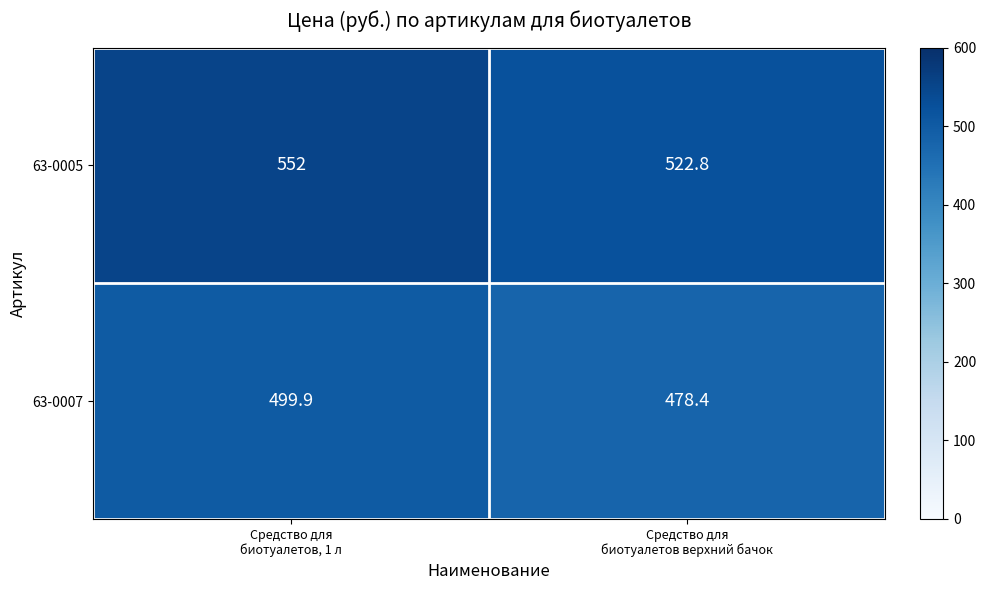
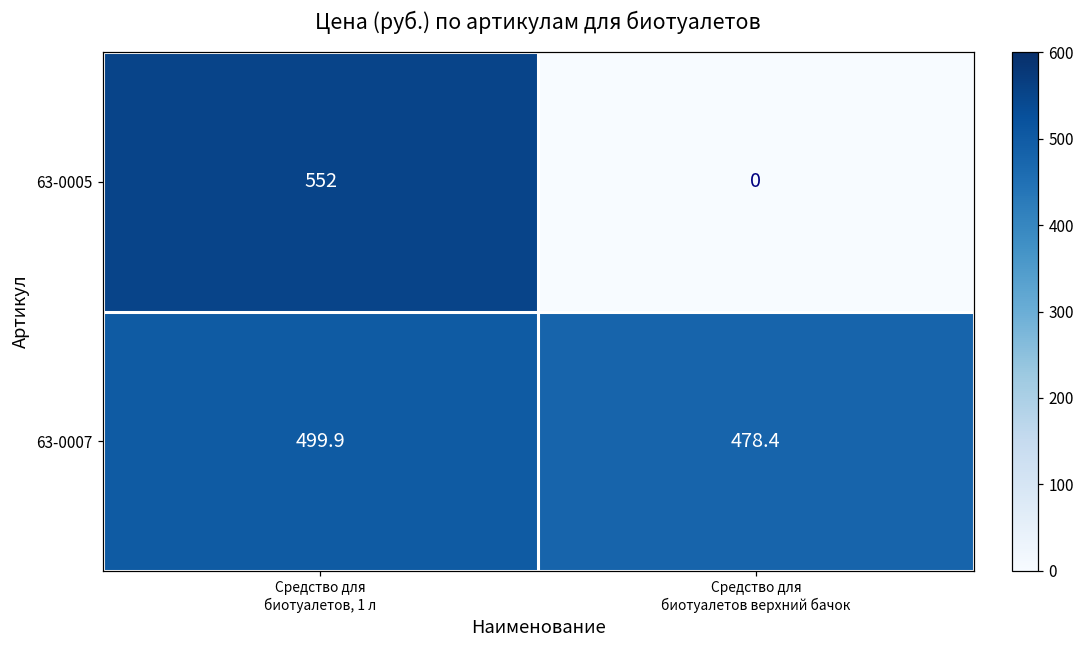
63-0005, Средство для биотуалетов верхний бачок: 522.8 -> 0
